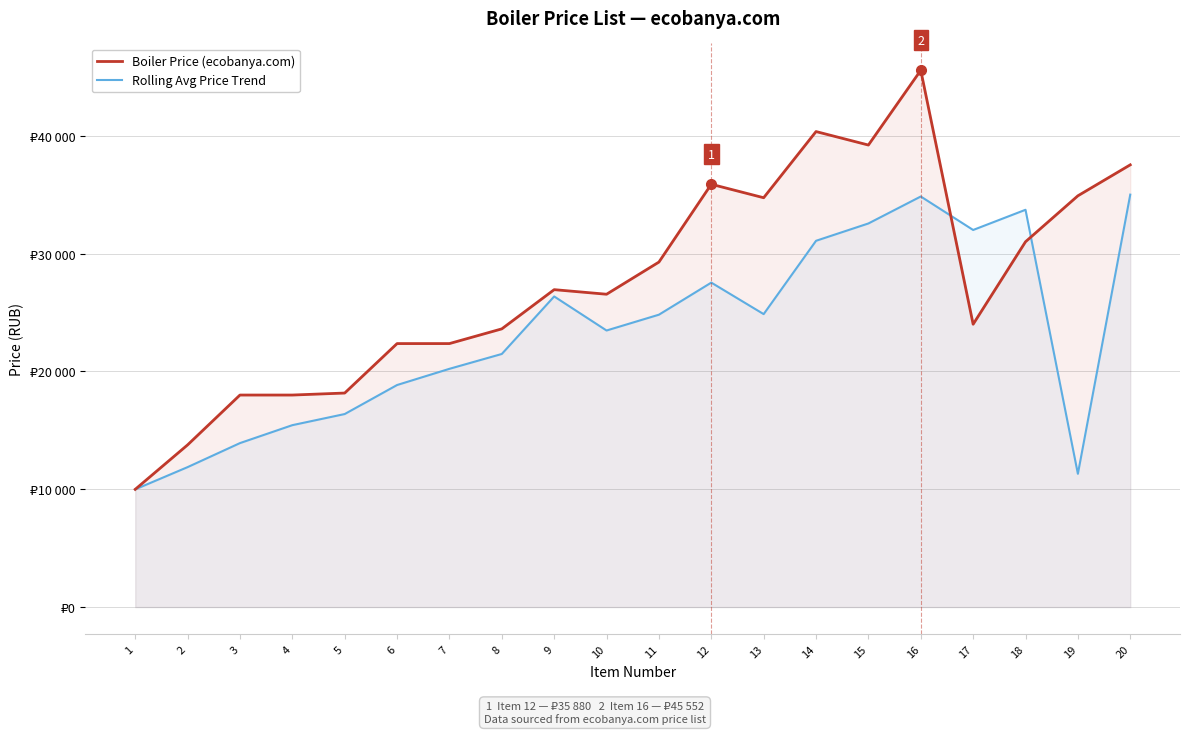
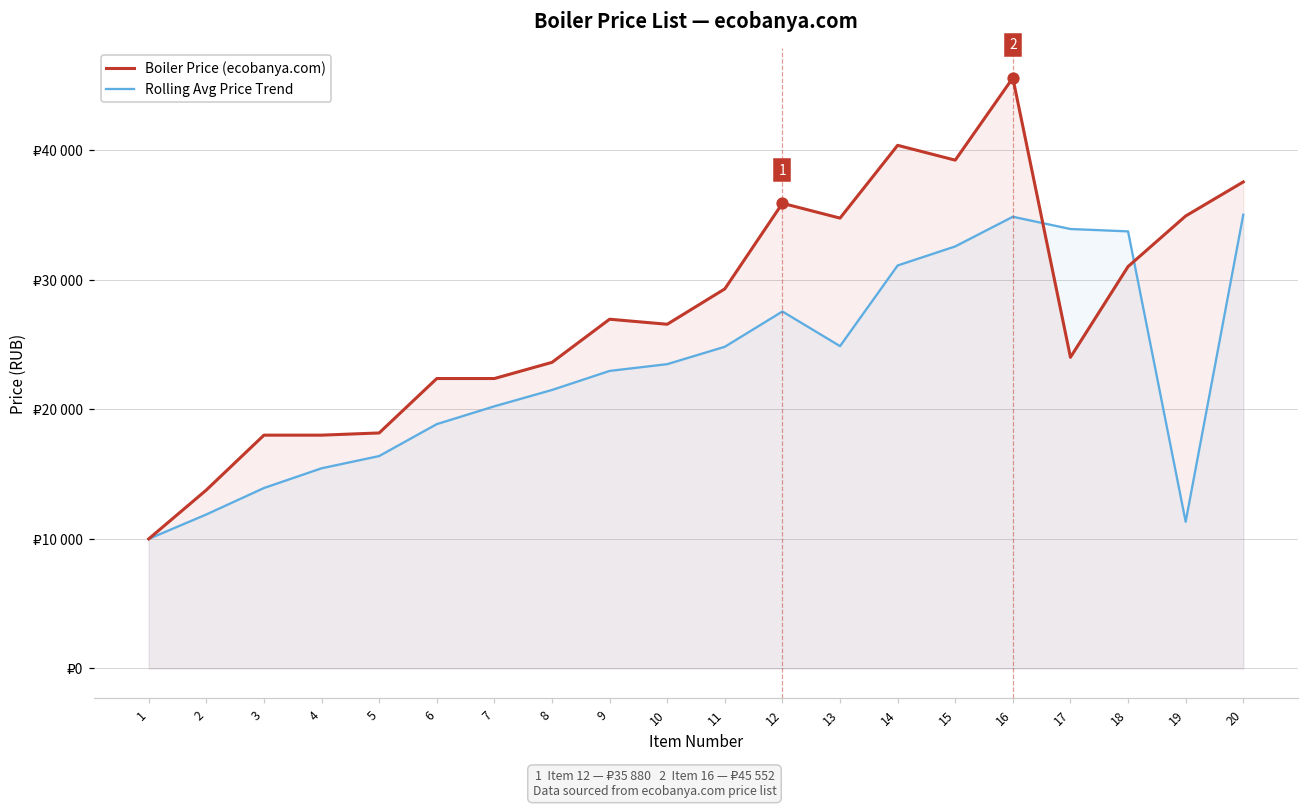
Rolling Avg Price Trend, 9: ₽26400 -> ₽22900
Rolling Avg Price Trend, 17: ₽32000 -> ₽33900
